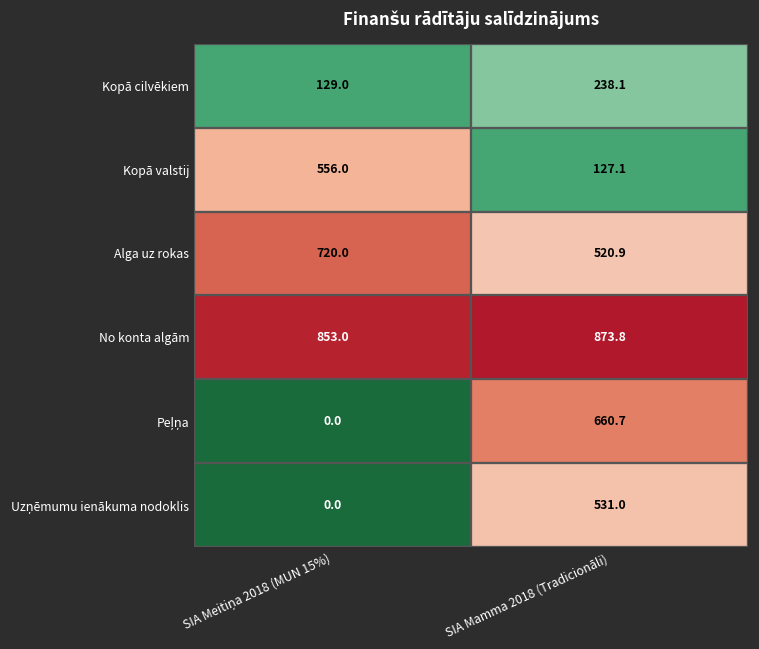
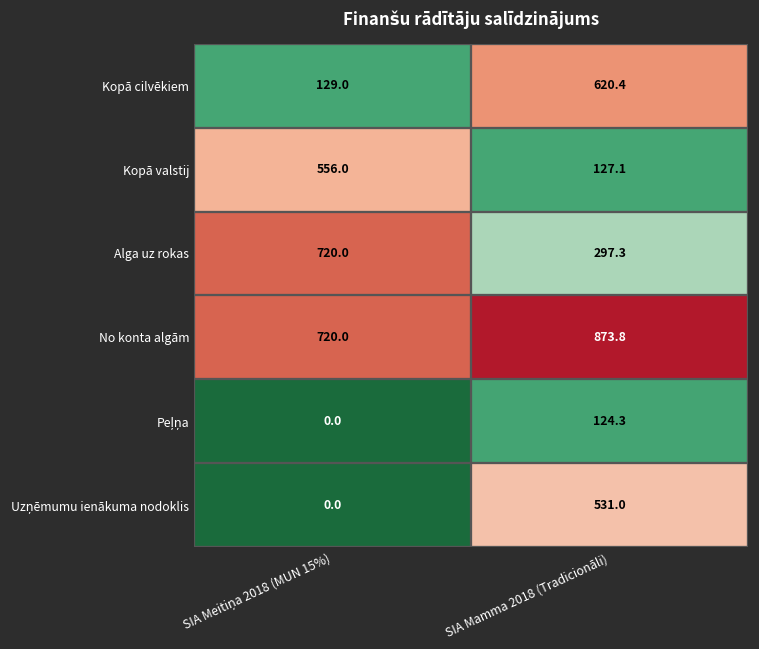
Kopā cilvēkiem, SIA Mamma 2018 (Tradicionāli): 238.1 -> 620.4
Alga uz rokas, SIA Mamma 2018 (Tradicionāli): 520.9 -> 297.3
No konta algām, SIA Meitiņa 2018 (MUN 15%): 853.0 -> 720.0
Peļņa, SIA Mamma 2018 (Tradicionāli): 660.7 -> 124.3
